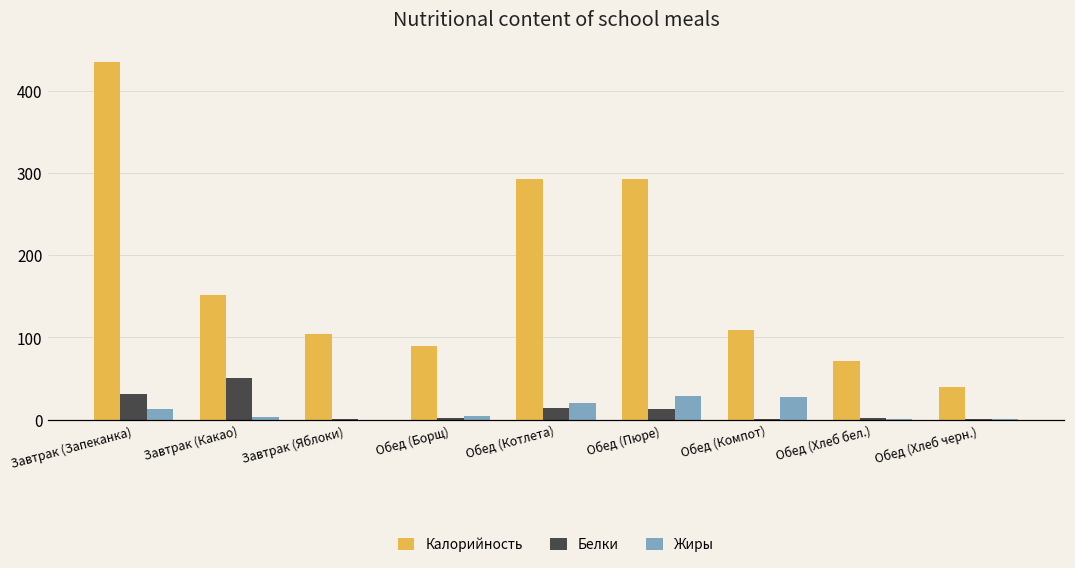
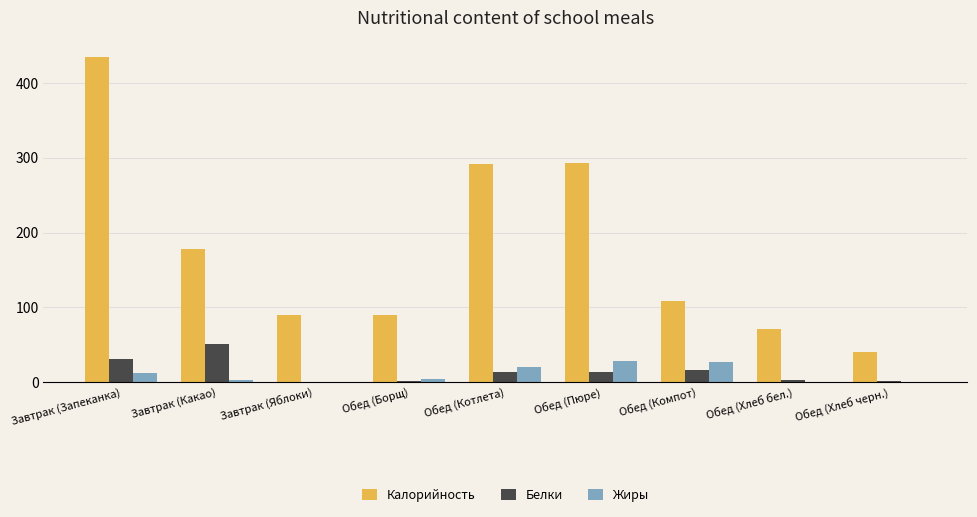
Калорийность, Завтрак (Какао): 150 -> 180
Калорийность, Завтрак (Яблоки): 100 -> 90
Белки, Обед (Компот): 0 -> 20
